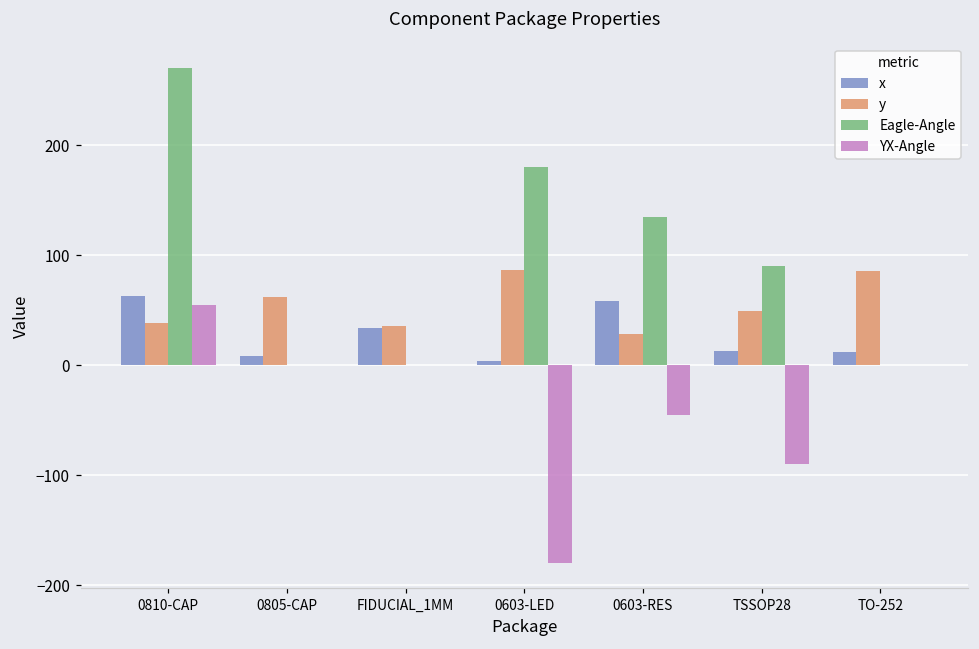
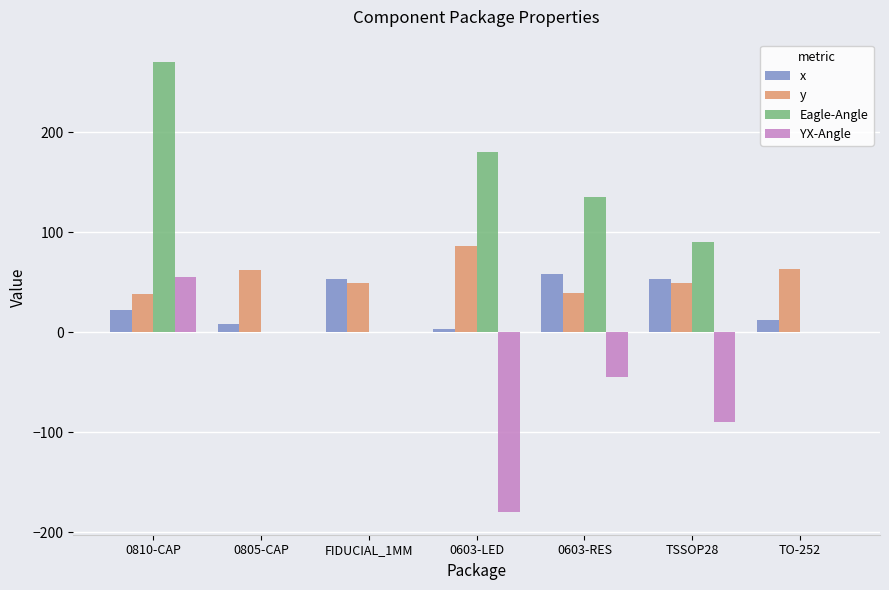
x, 0810-CAP: 64 -> 22
x, FIDUCIAL_1MM: 34 -> 53
y, FIDUCIAL_1MM: 36 -> 49
y, 0603-RES: 29 -> 39
x, TSSOP28: 13 -> 53
y, TO-252: 86 -> 63
